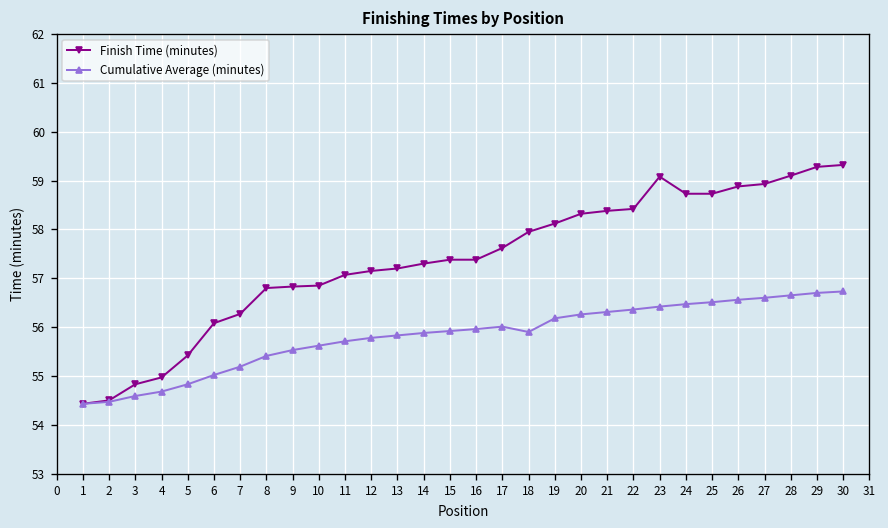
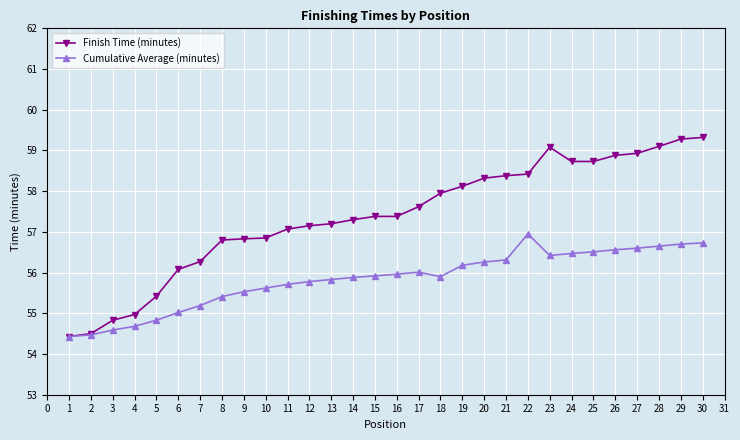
Cumulative Average (minutes), 22: 56.4 -> 57.0
